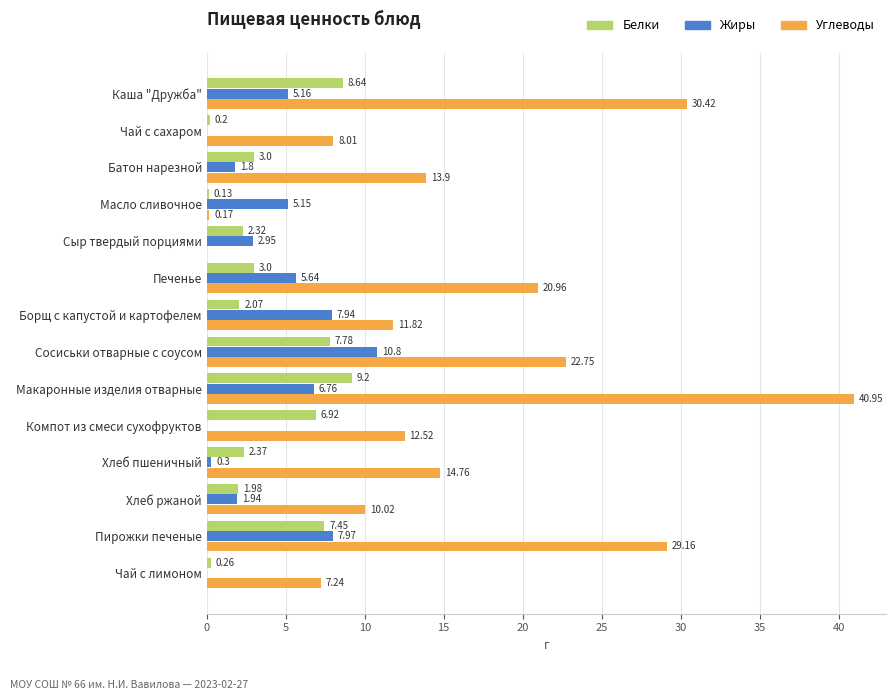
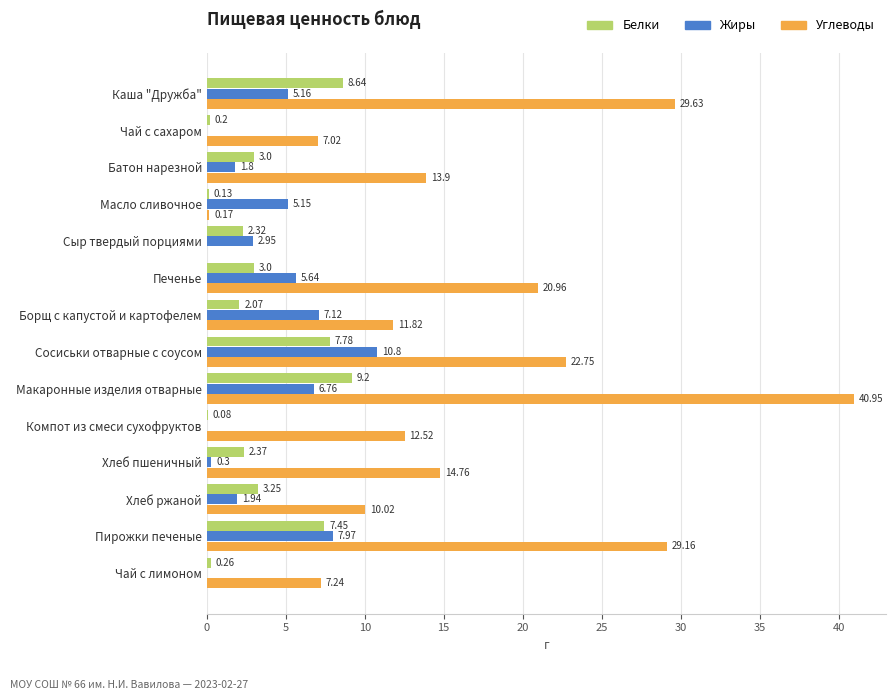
Углеводы, Каша "Дружба": 30.42 -> 29.63
Углеводы, Чай с сахаром: 8.01 -> 7.02
Жиры, Борщ с капустой и картофелем: 7.94 -> 7.12
Белки, Компот из смеси сухофруктов: 6.92 -> 0.08
Белки, Хлеб ржаной: 1.98 -> 3.25
